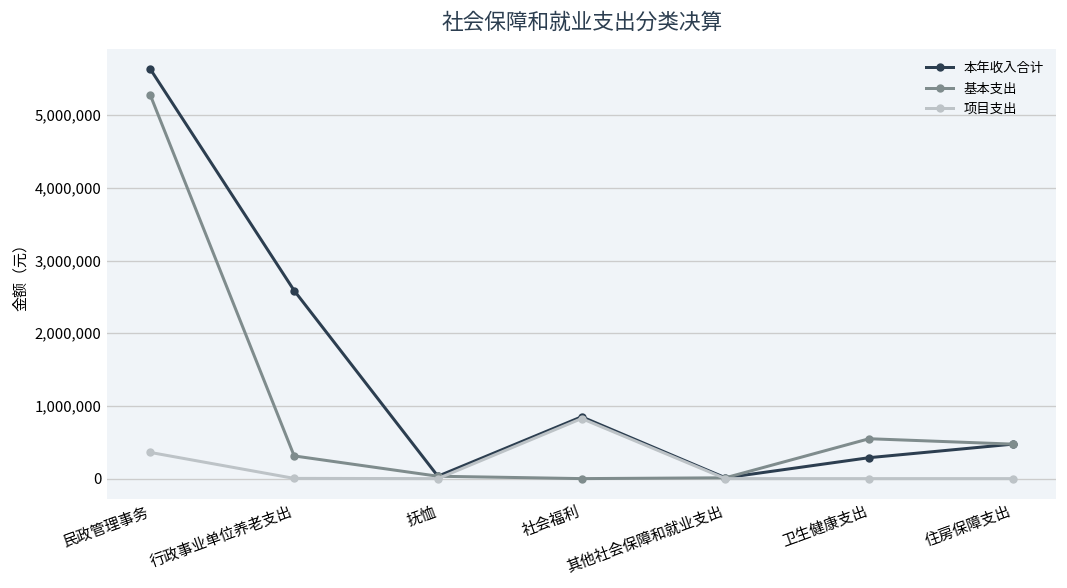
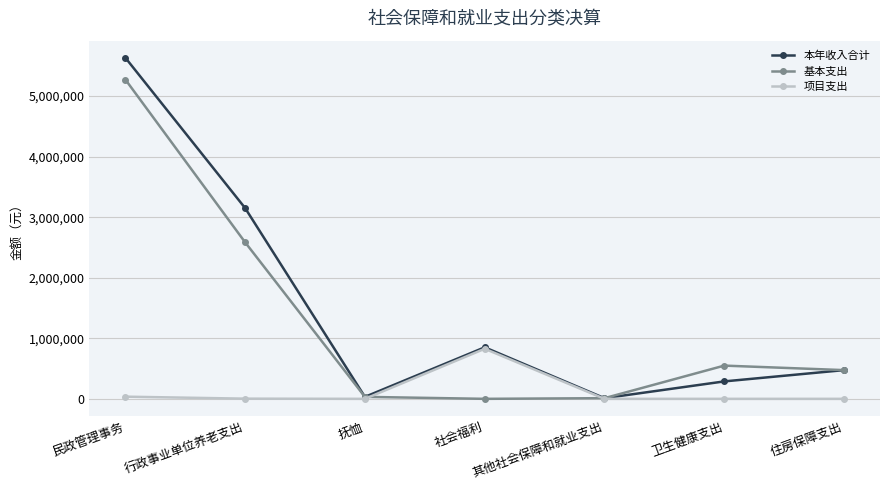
项目支出, 民政管理事务: 400,000 -> 0
本年收入合计, 行政事业单位养老支出: 2,600,000 -> 3,100,000
基本支出, 行政事业单位养老支出: 300,000 -> 2,600,000
